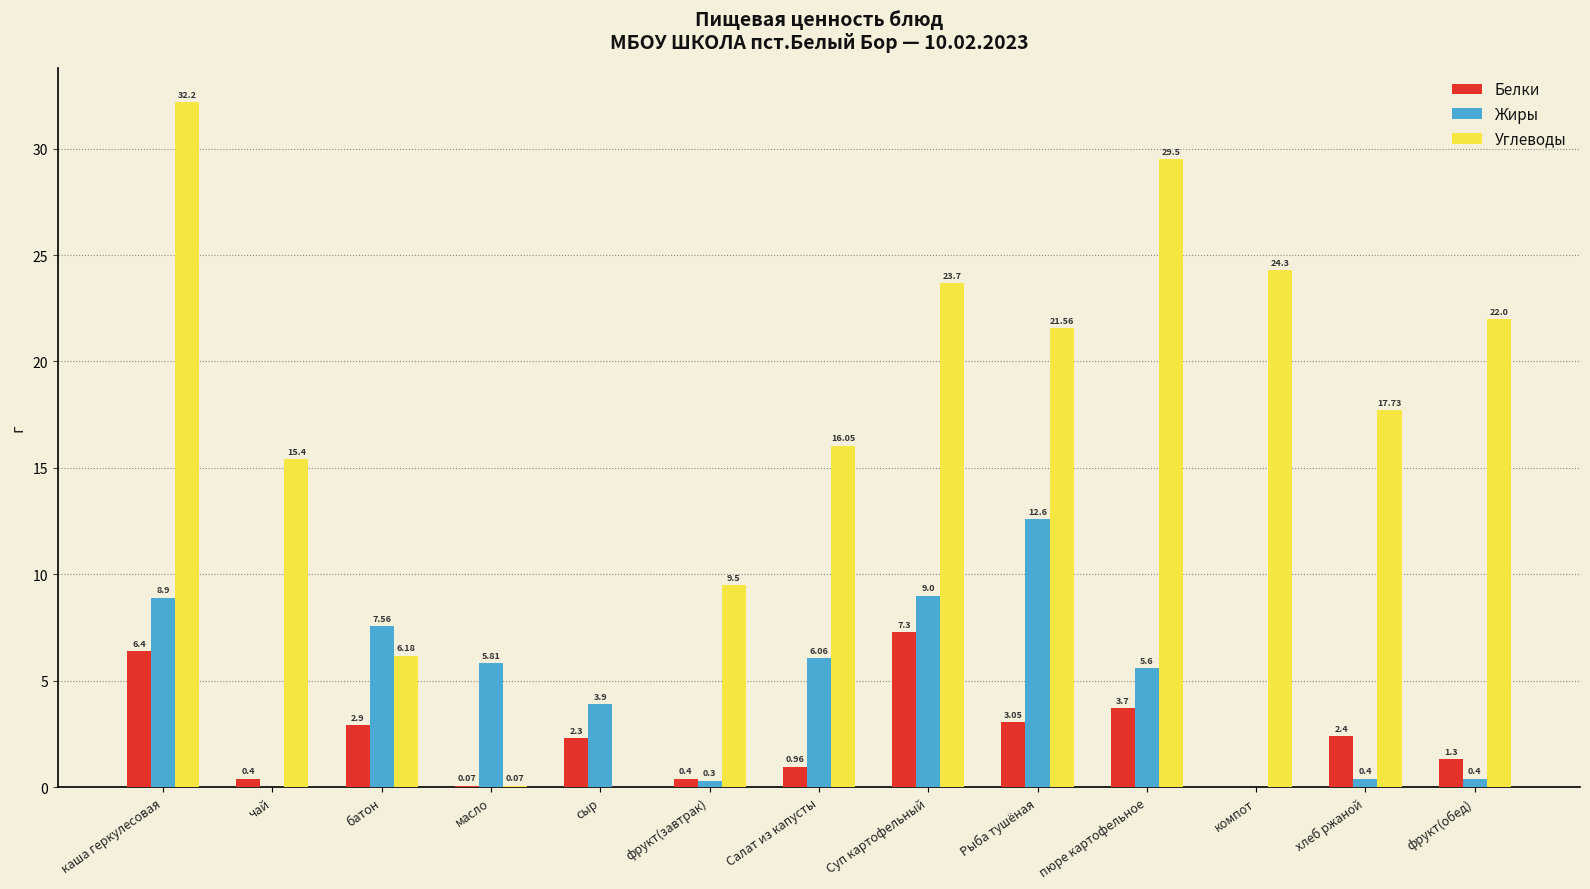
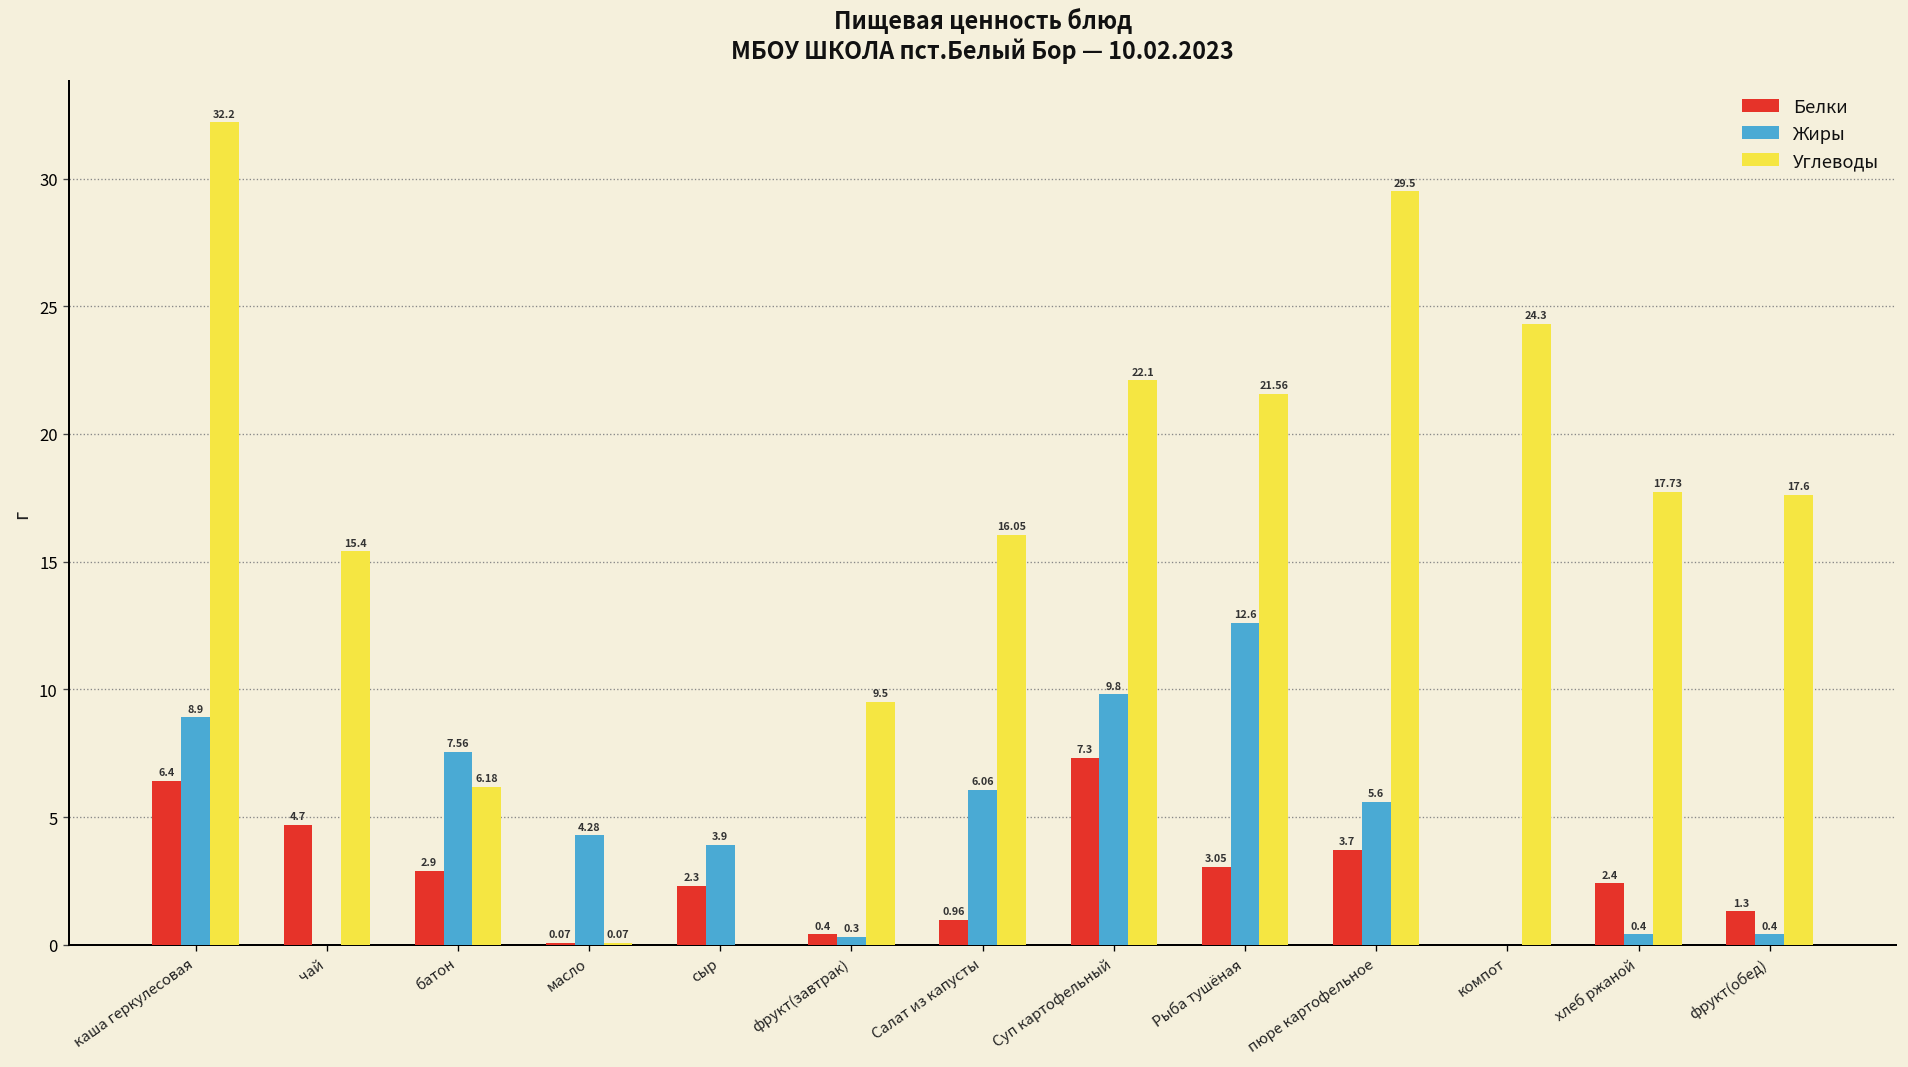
Белки, чай: 0.4 -> 4.7
Жиры, масло: 5.81 -> 4.28
Жиры, Суп картофельный: 9.0 -> 9.8
Углеводы, Суп картофельный: 23.7 -> 22.1
Углеводы, фрукт(обед): 22.0 -> 17.6
